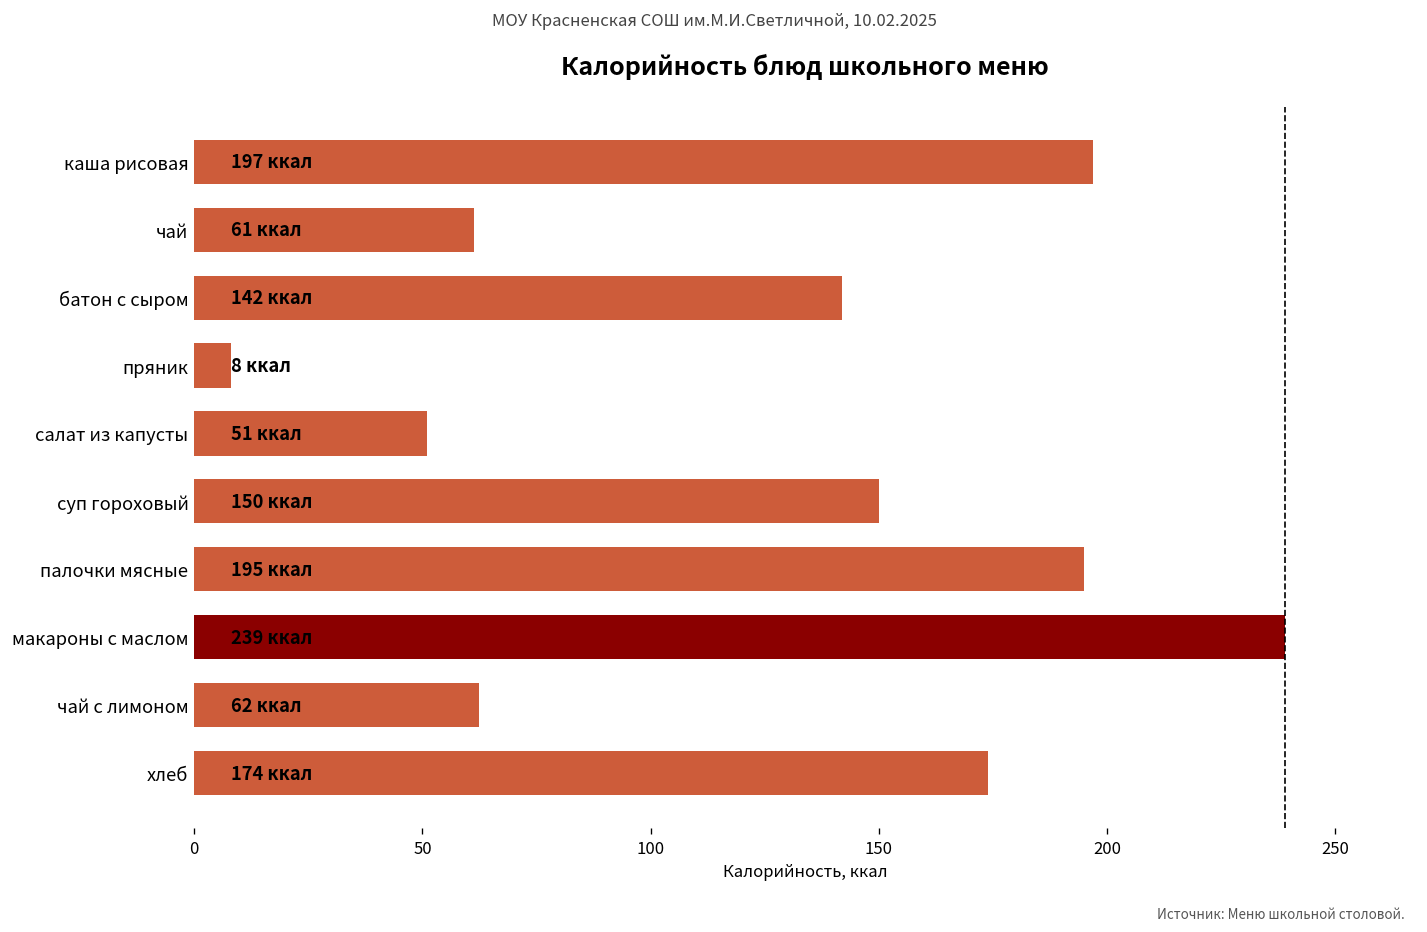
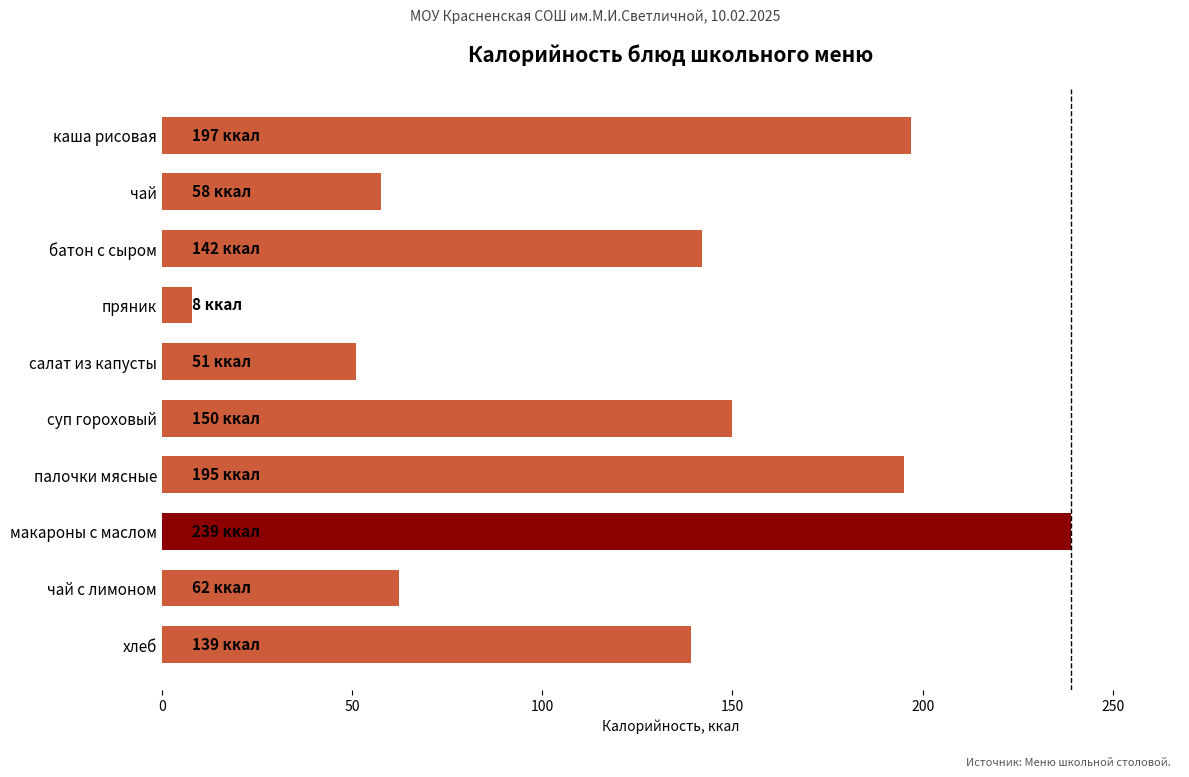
чай: 61 -> 58
хлеб: 174 -> 139
